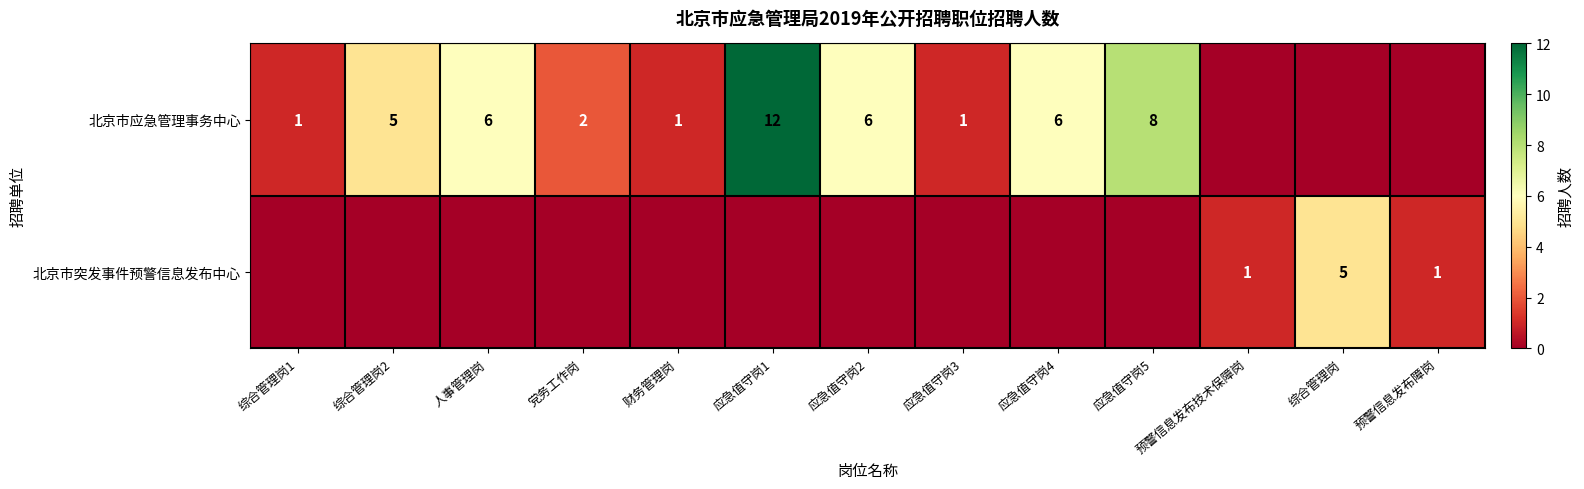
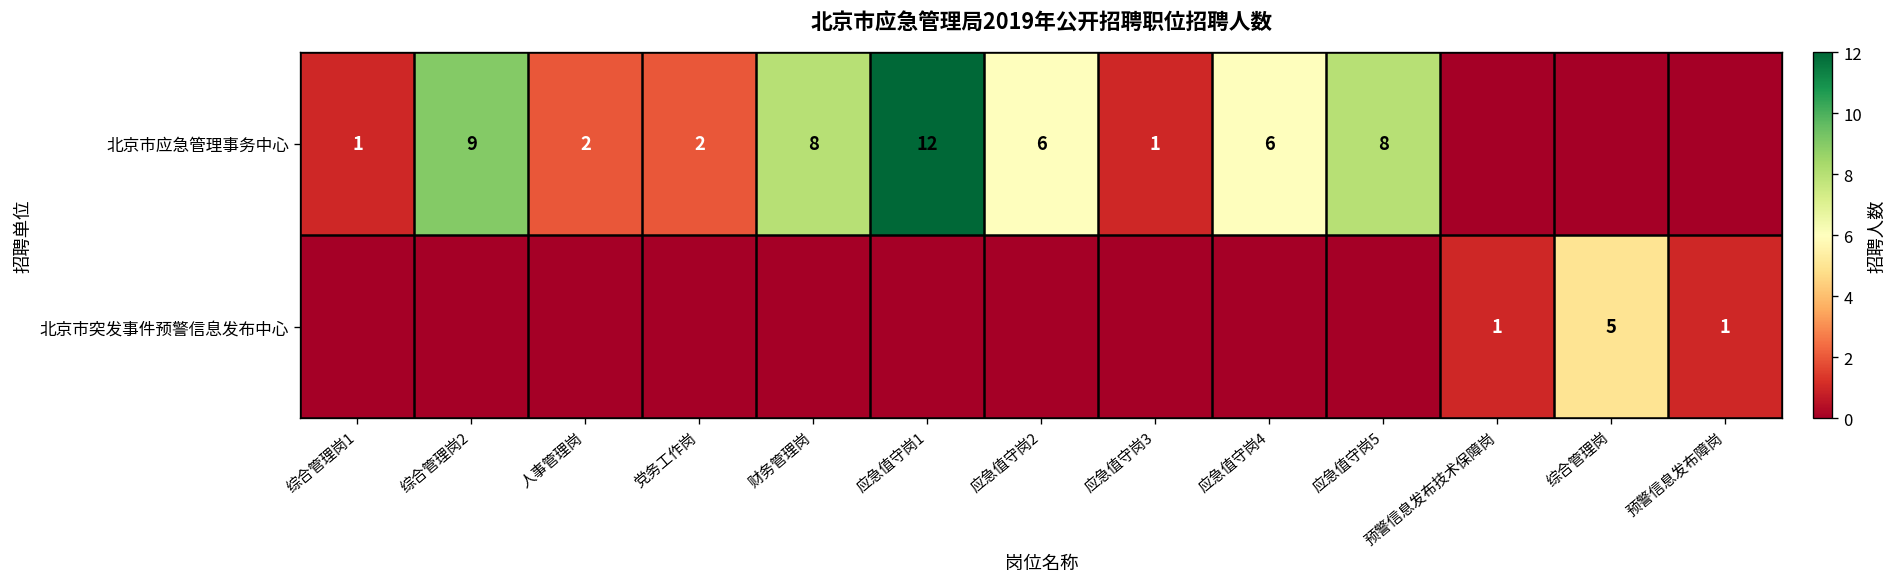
北京市应急管理事务中心, 综合管理岗2: 5 -> 9
北京市应急管理事务中心, 人事管理岗: 6 -> 2
北京市应急管理事务中心, 财务管理岗: 1 -> 8
